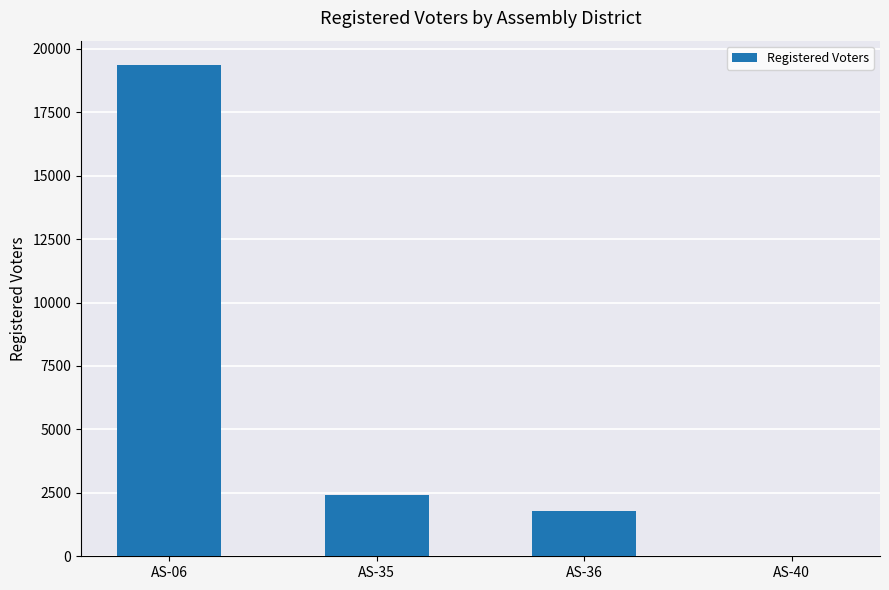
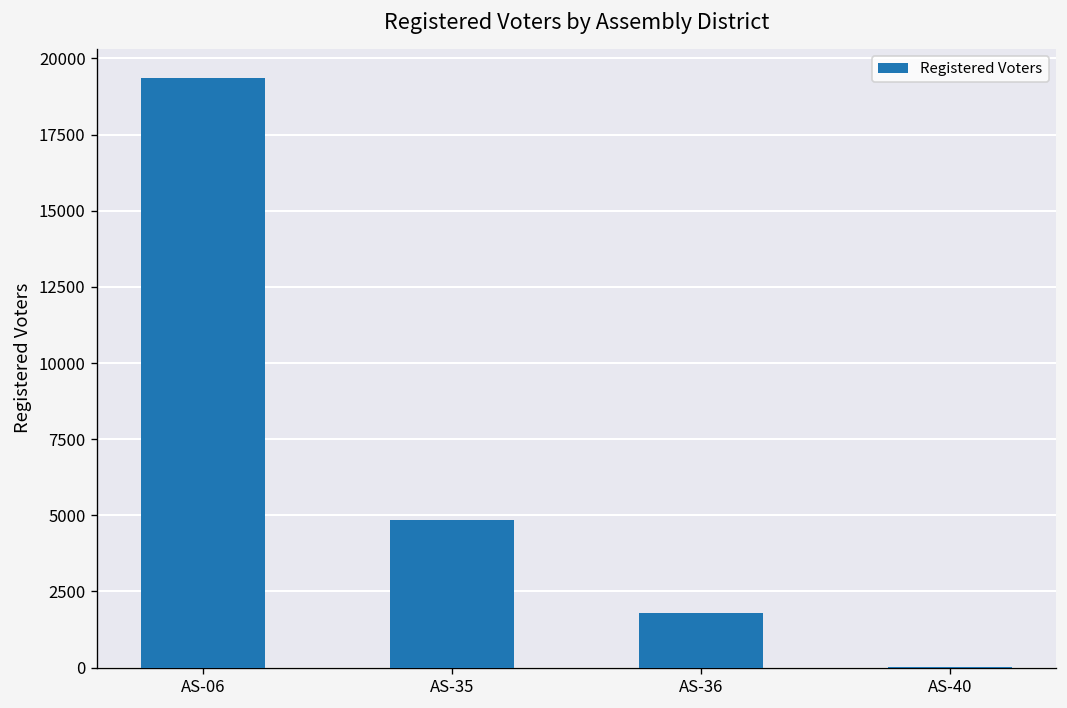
AS-35: 2400 -> 4900
